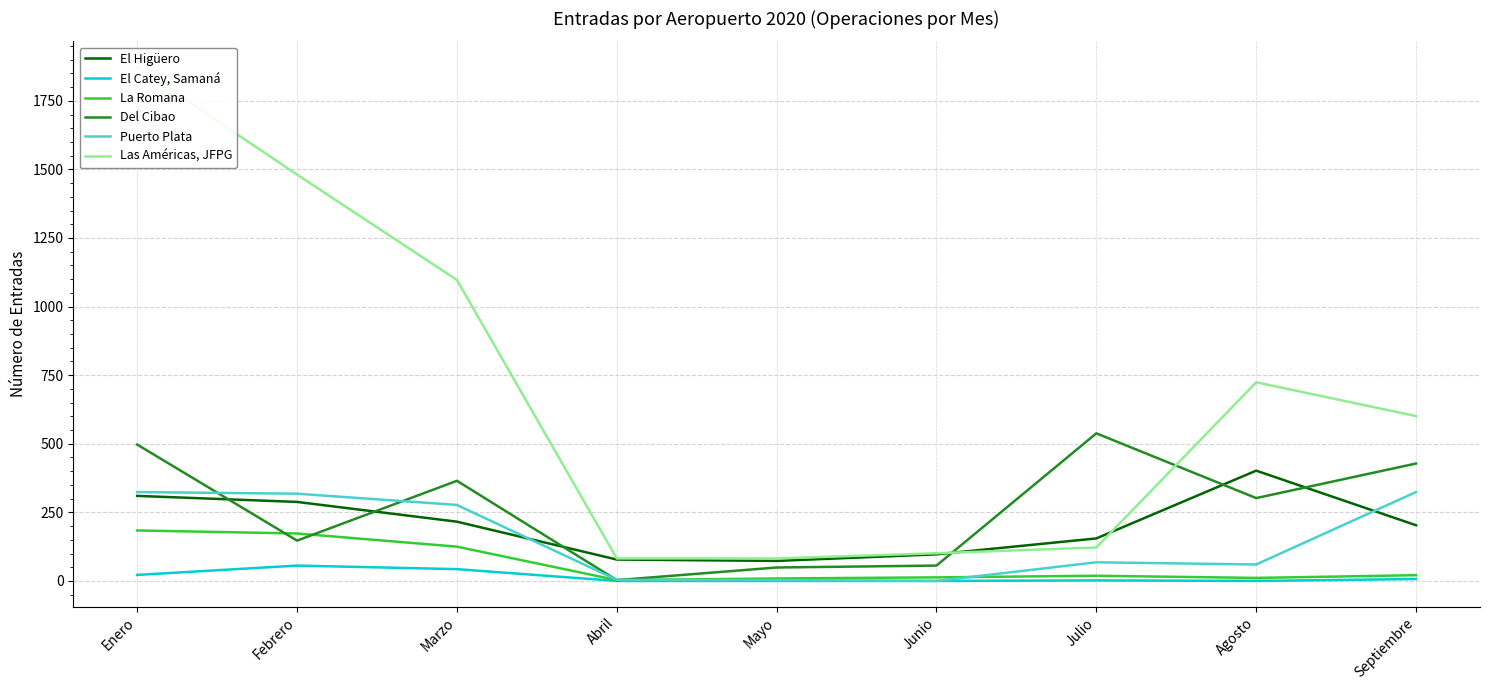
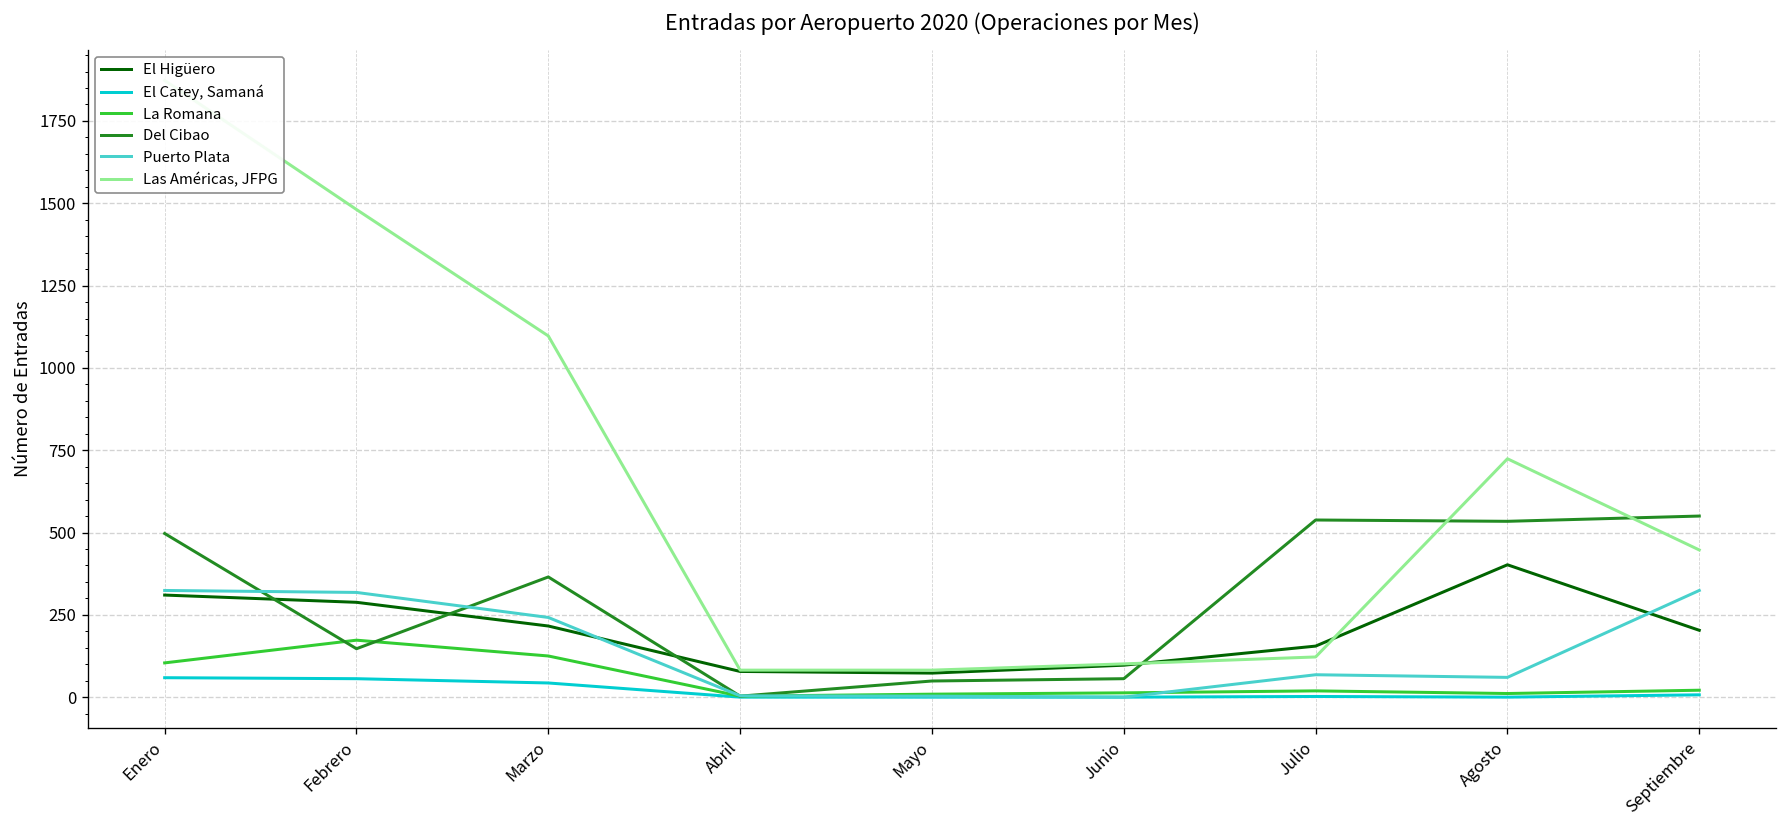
El Catey, Samaná, Enero: 20 -> 60
La Romana, Enero: 180 -> 100
Puerto Plata, Marzo: 280 -> 240
Del Cibao, Agosto: 300 -> 530
Del Cibao, Septiembre: 430 -> 550
Las Américas, JFPG, Septiembre: 600 -> 450
